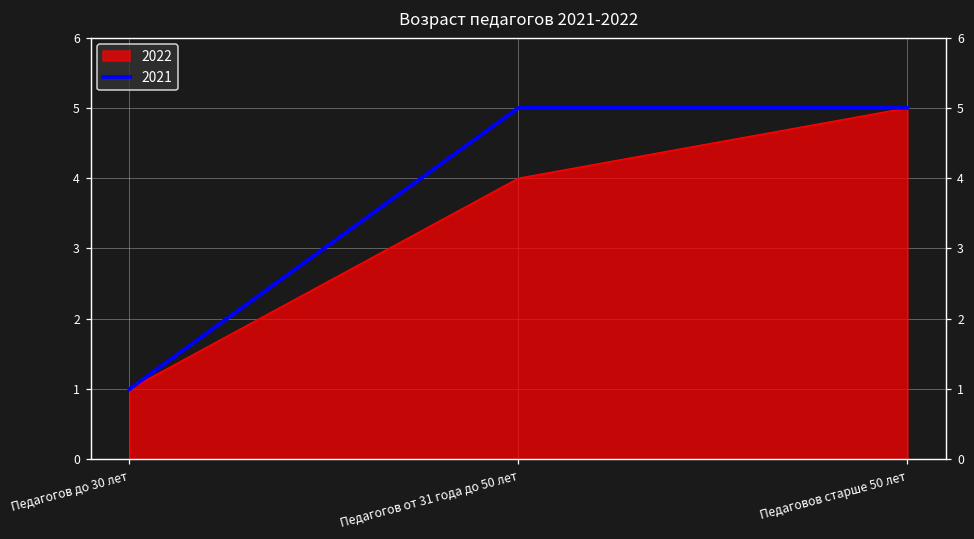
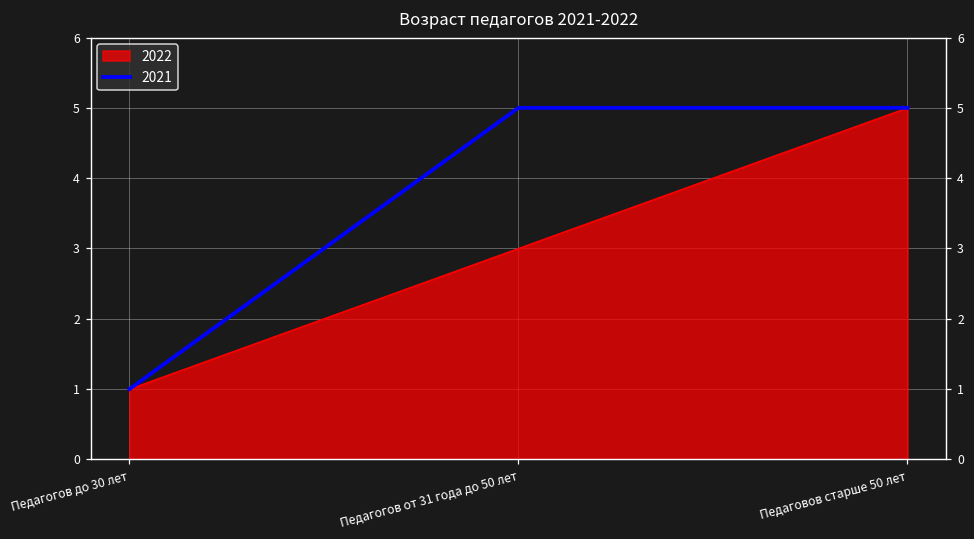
2022, Педагогов от 31 года до 50 лет: 4 -> 3
